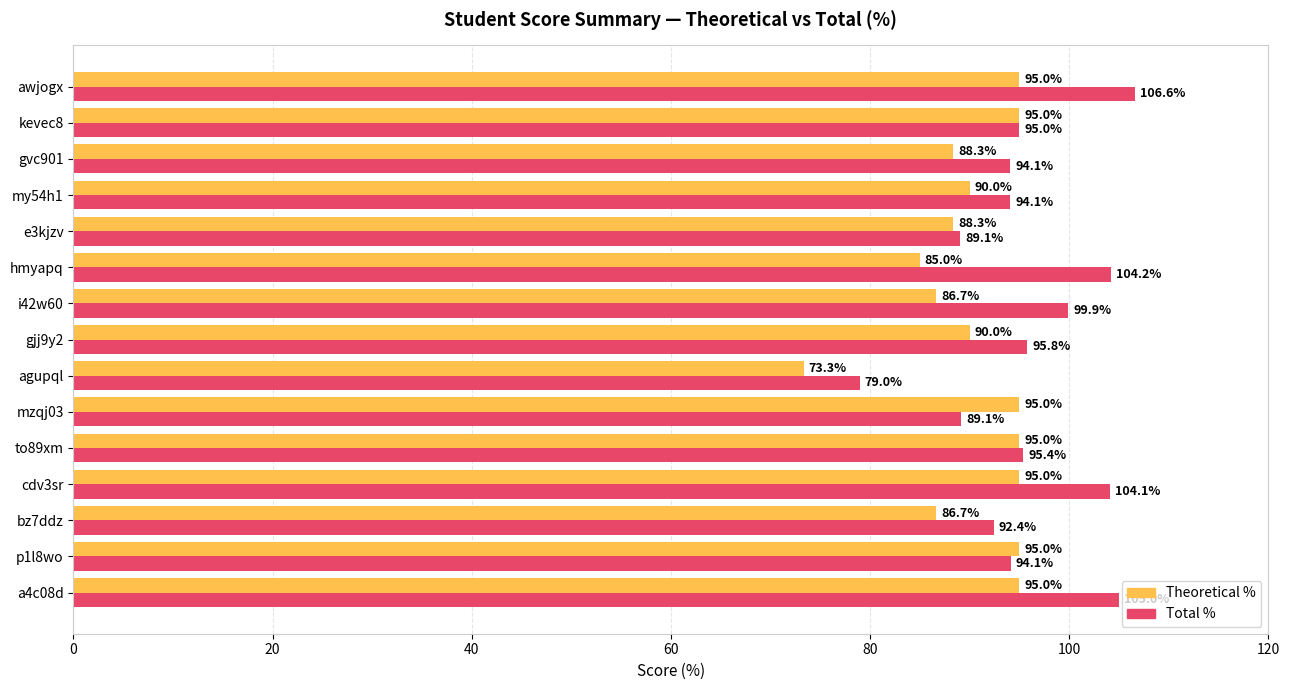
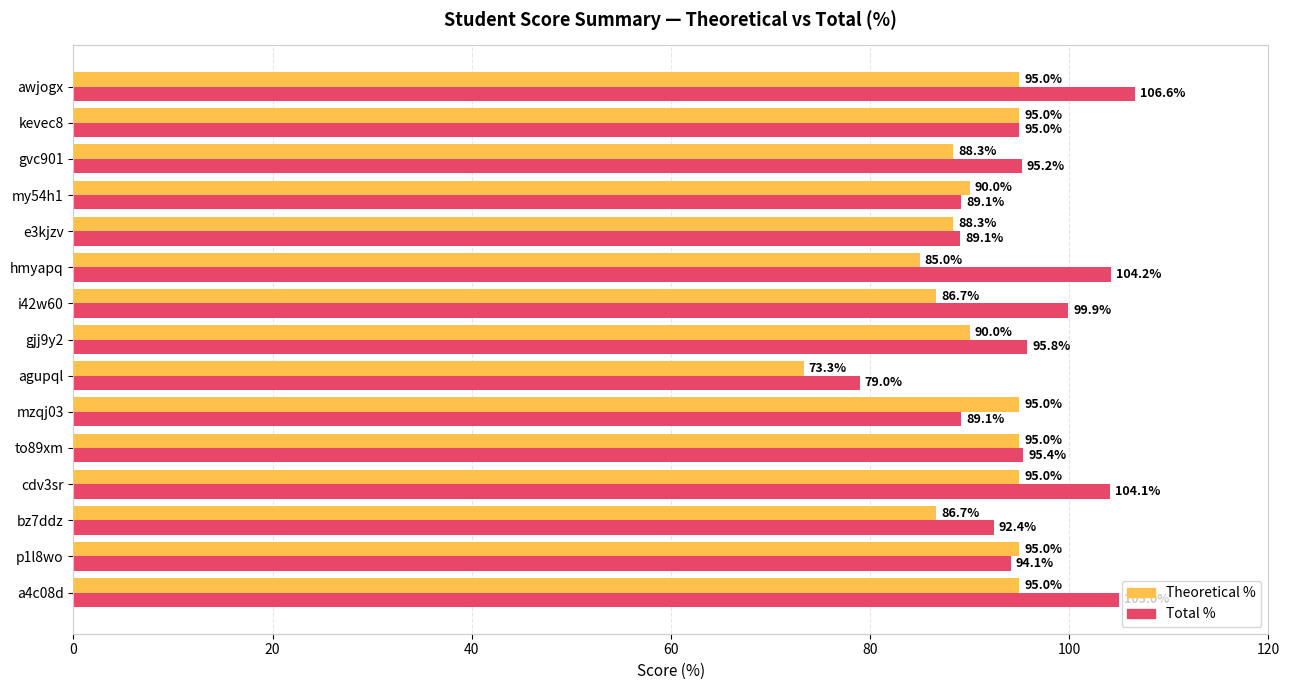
Total %, gvc901: 94.1% -> 95.2%
Total %, my54h1: 94.1% -> 89.1%
